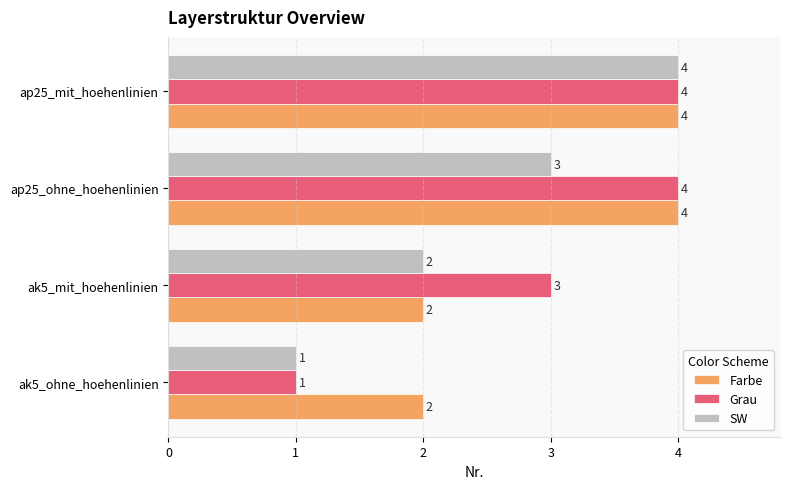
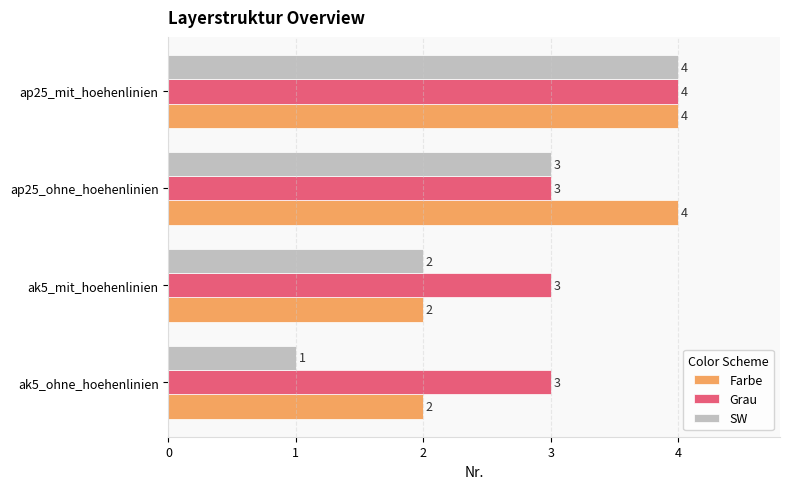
Grau, ap25_ohne_hoehenlinien: 4 -> 3
Grau, ak5_ohne_hoehenlinien: 1 -> 3
